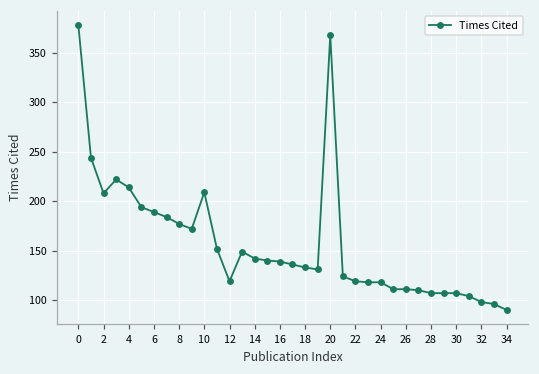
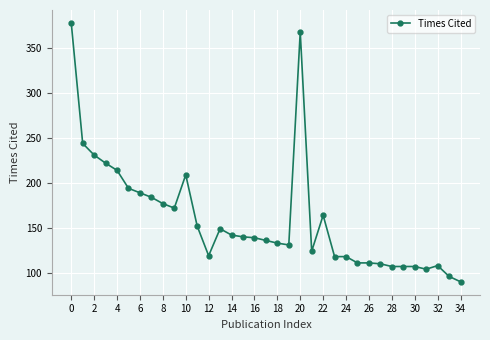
2: 210 -> 230
22: 120 -> 160
32: 100 -> 110
